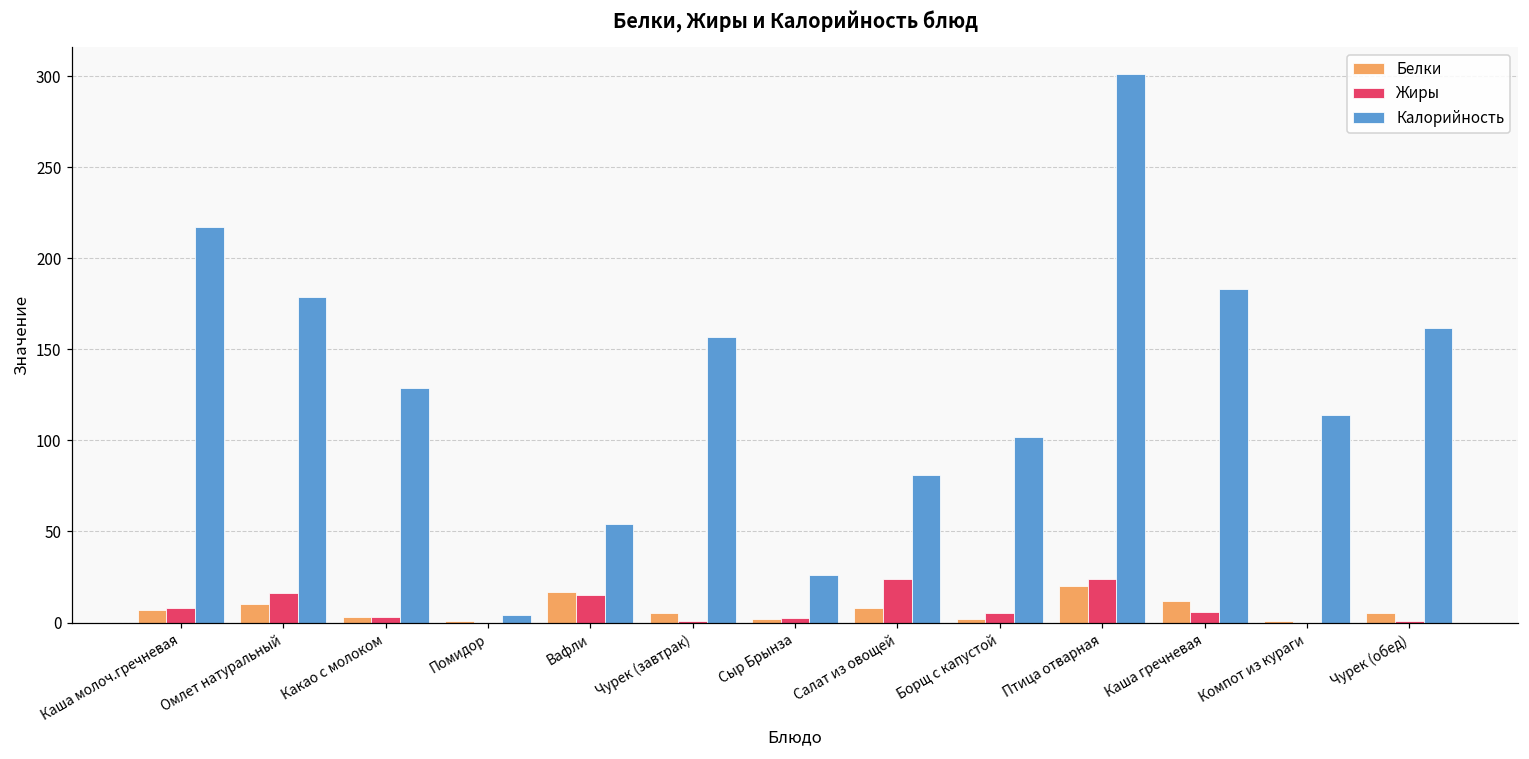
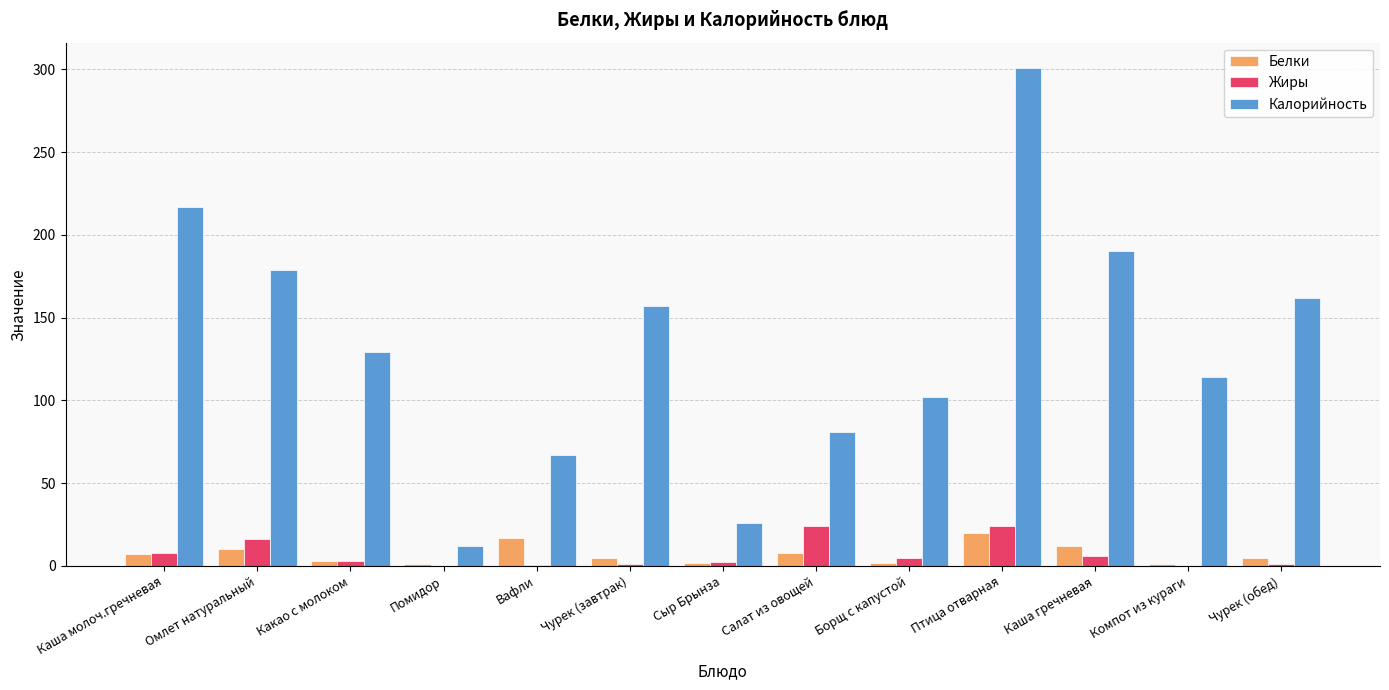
Калорийность, Помидор: 4 -> 12
Жиры, Вафли: 15 -> 1
Калорийность, Вафли: 54 -> 67
Калорийность, Каша гречневая: 183 -> 190
